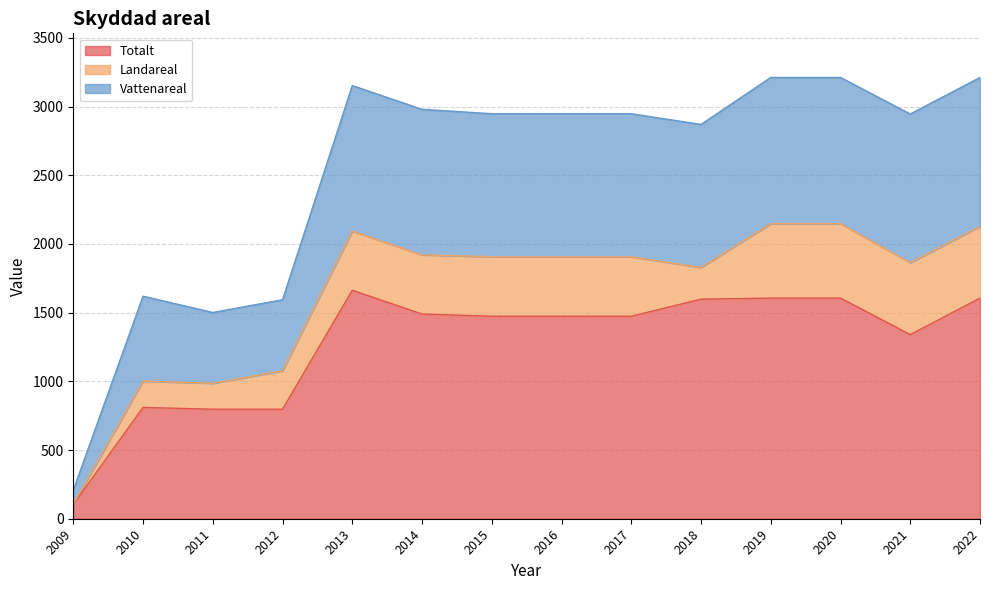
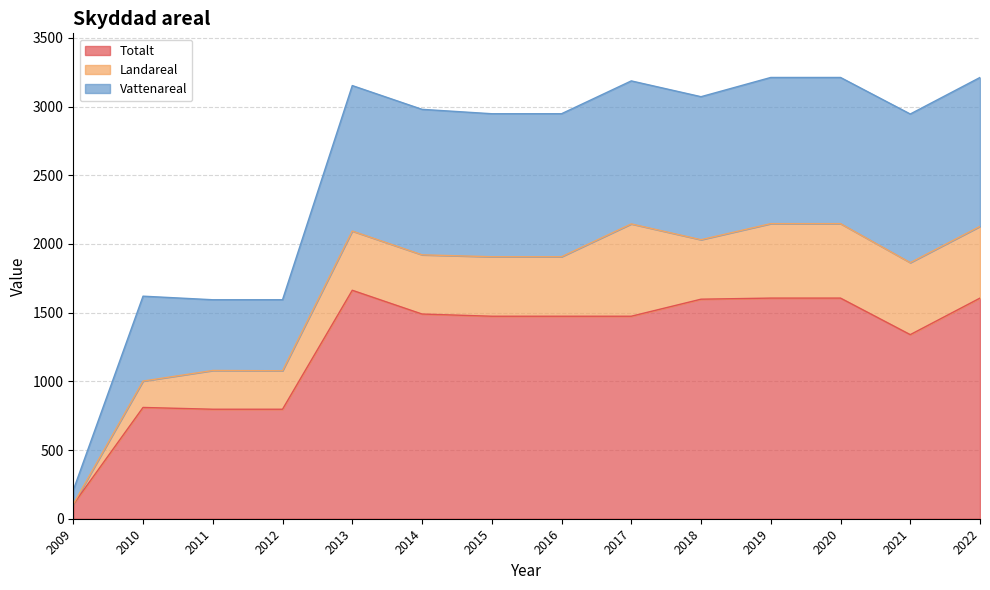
Landareal, 2011: 190 -> 280
Landareal, 2017: 430 -> 670
Landareal, 2018: 230 -> 430
